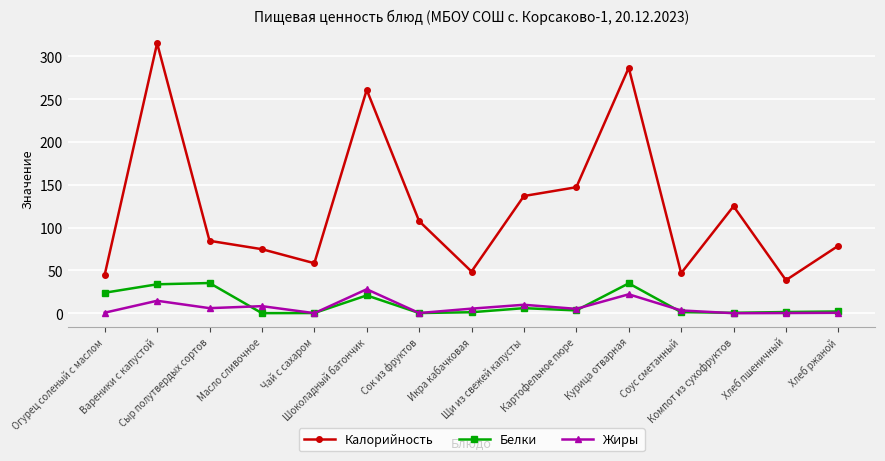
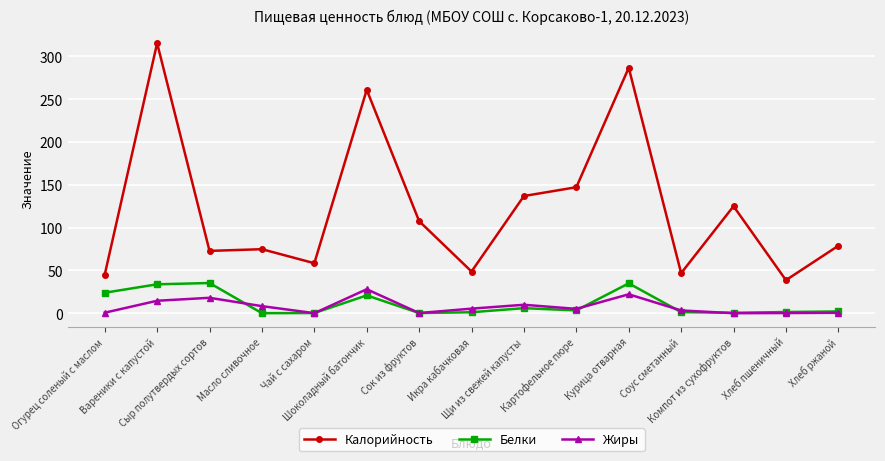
Калорийность, Сыр полутвердых сортов: 80 -> 70
Жиры, Сыр полутвердых сортов: 10 -> 20
